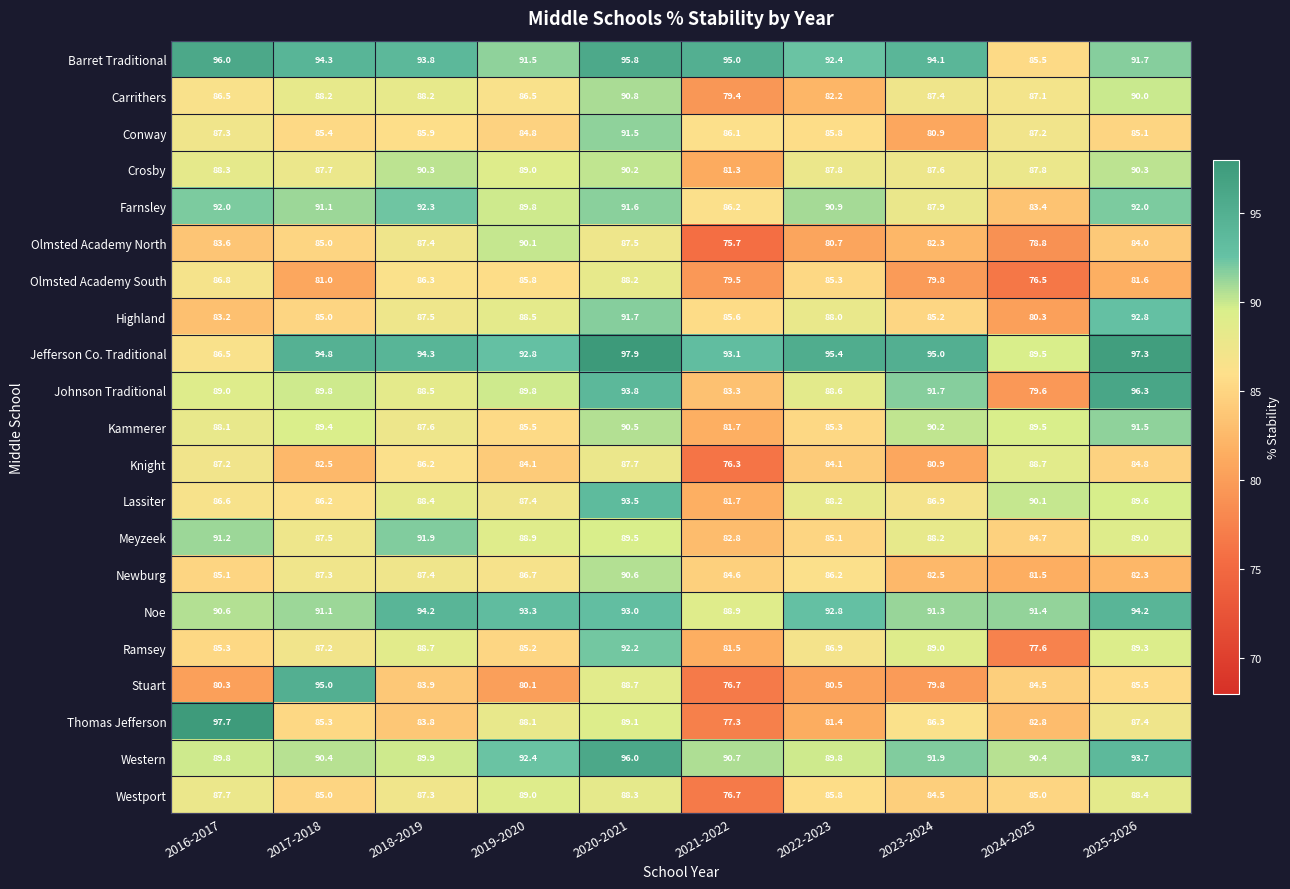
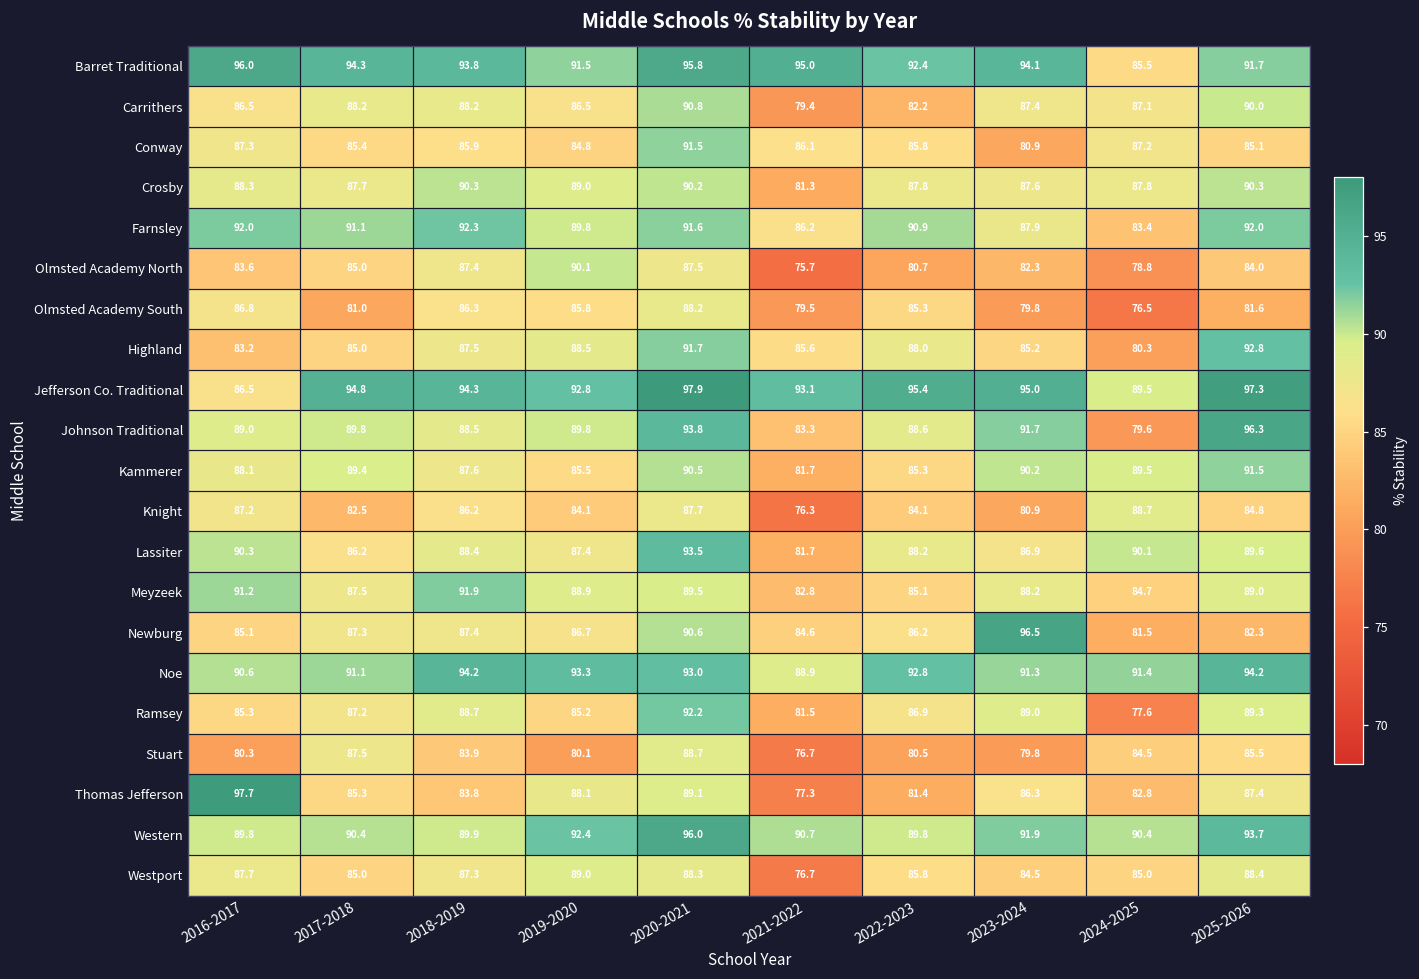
Lassiter, 2016-2017: 86.6 -> 90.3
Newburg, 2023-2024: 82.5 -> 96.5
Stuart, 2017-2018: 95.0 -> 87.5
